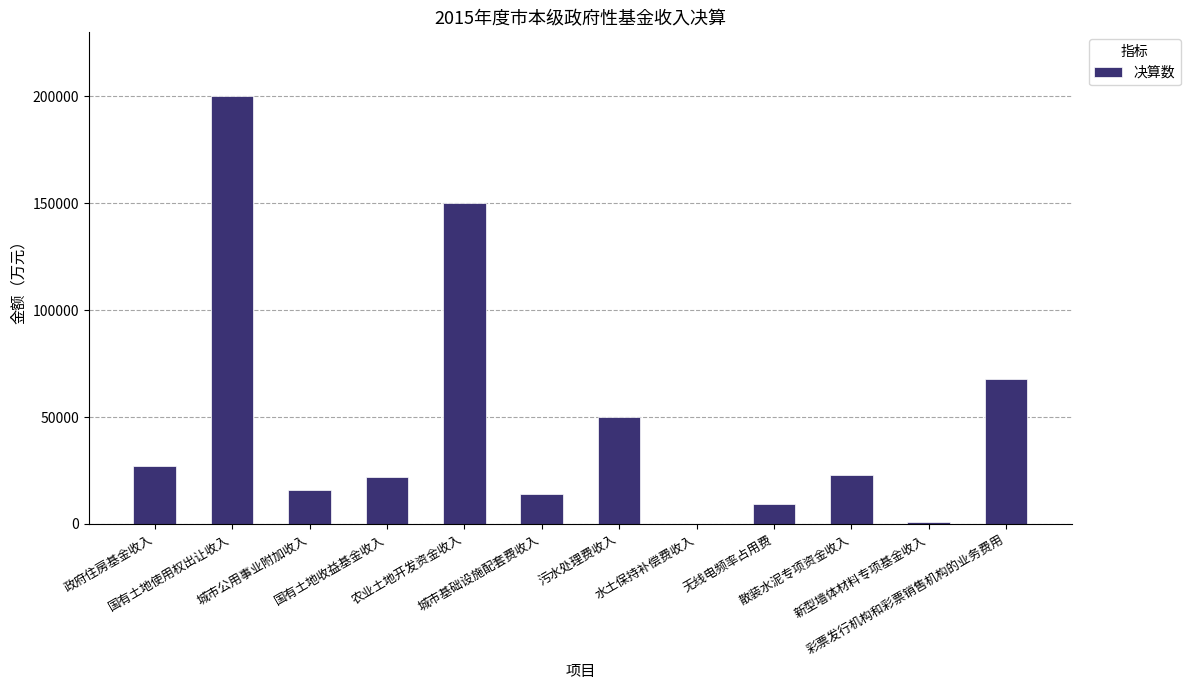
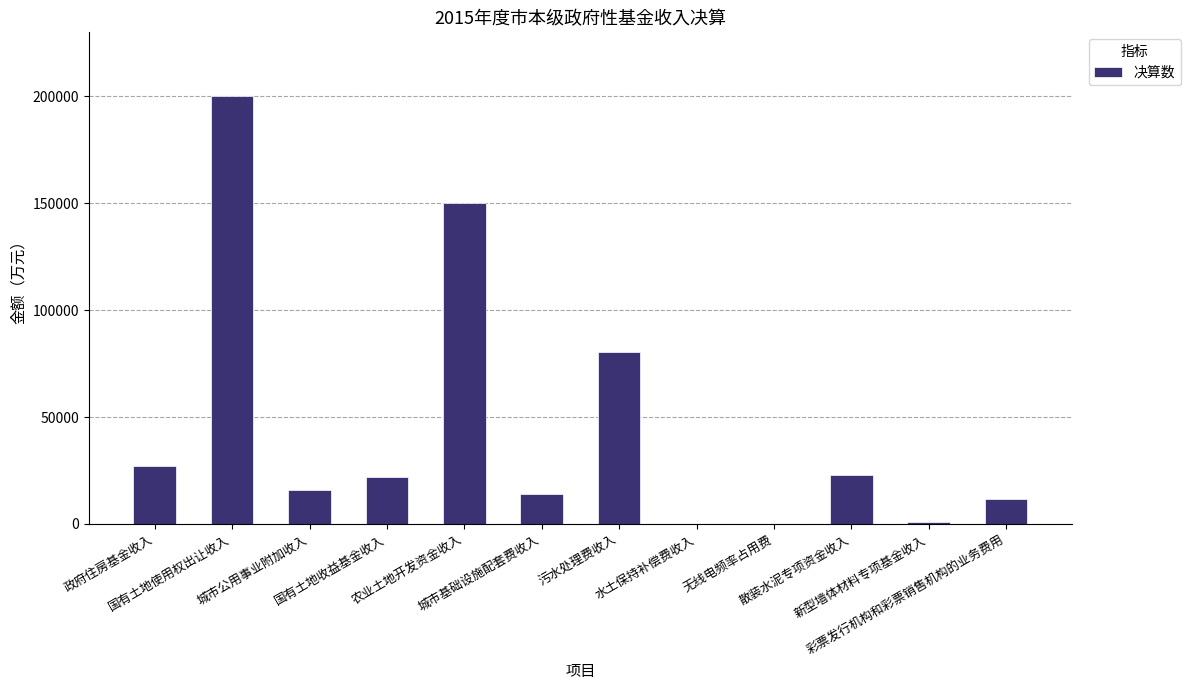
污水处理费收入: 50000 -> 80000
无线电频率占用费: 9000 -> 0
彩票发行机构和彩票销售机构的业务费用: 68000 -> 12000
